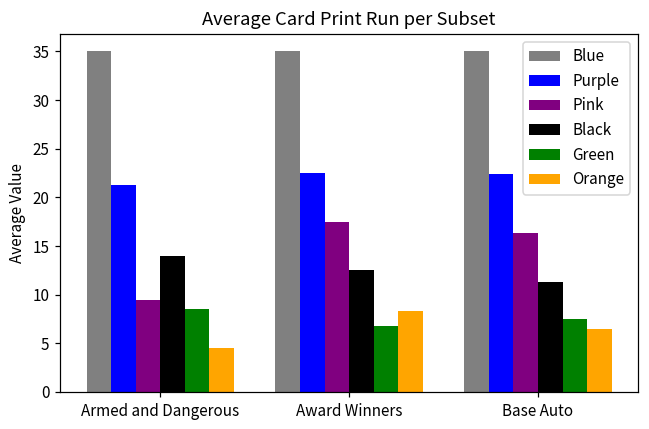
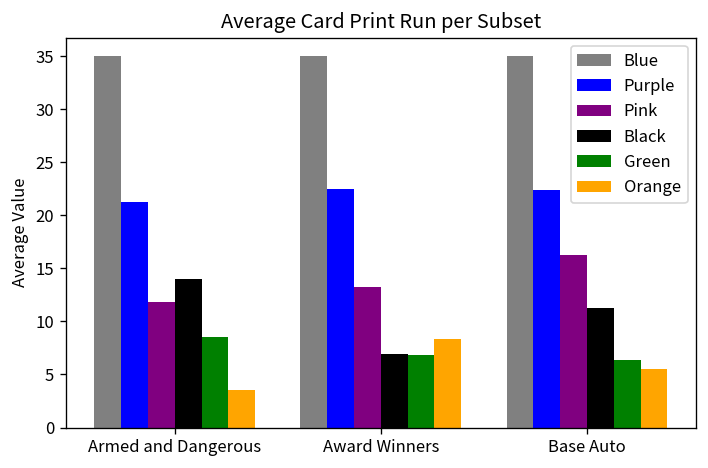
Pink, Armed and Dangerous: 9 -> 12
Orange, Armed and Dangerous: 5 -> 4
Pink, Award Winners: 18 -> 13
Black, Award Winners: 13 -> 7
Green, Base Auto: 8 -> 6
Orange, Base Auto: 7 -> 6
